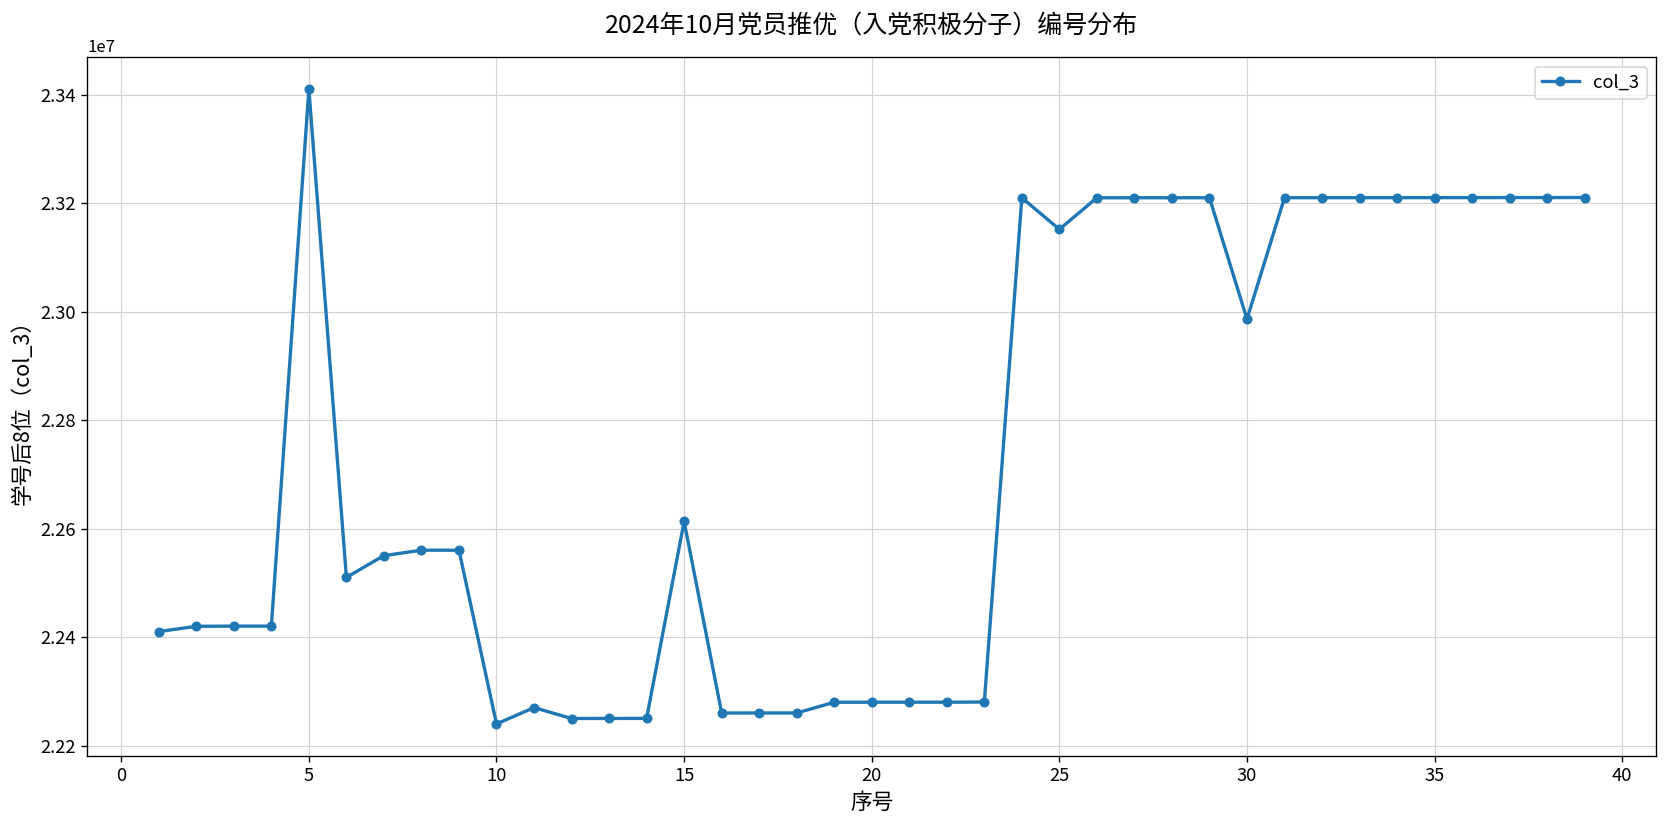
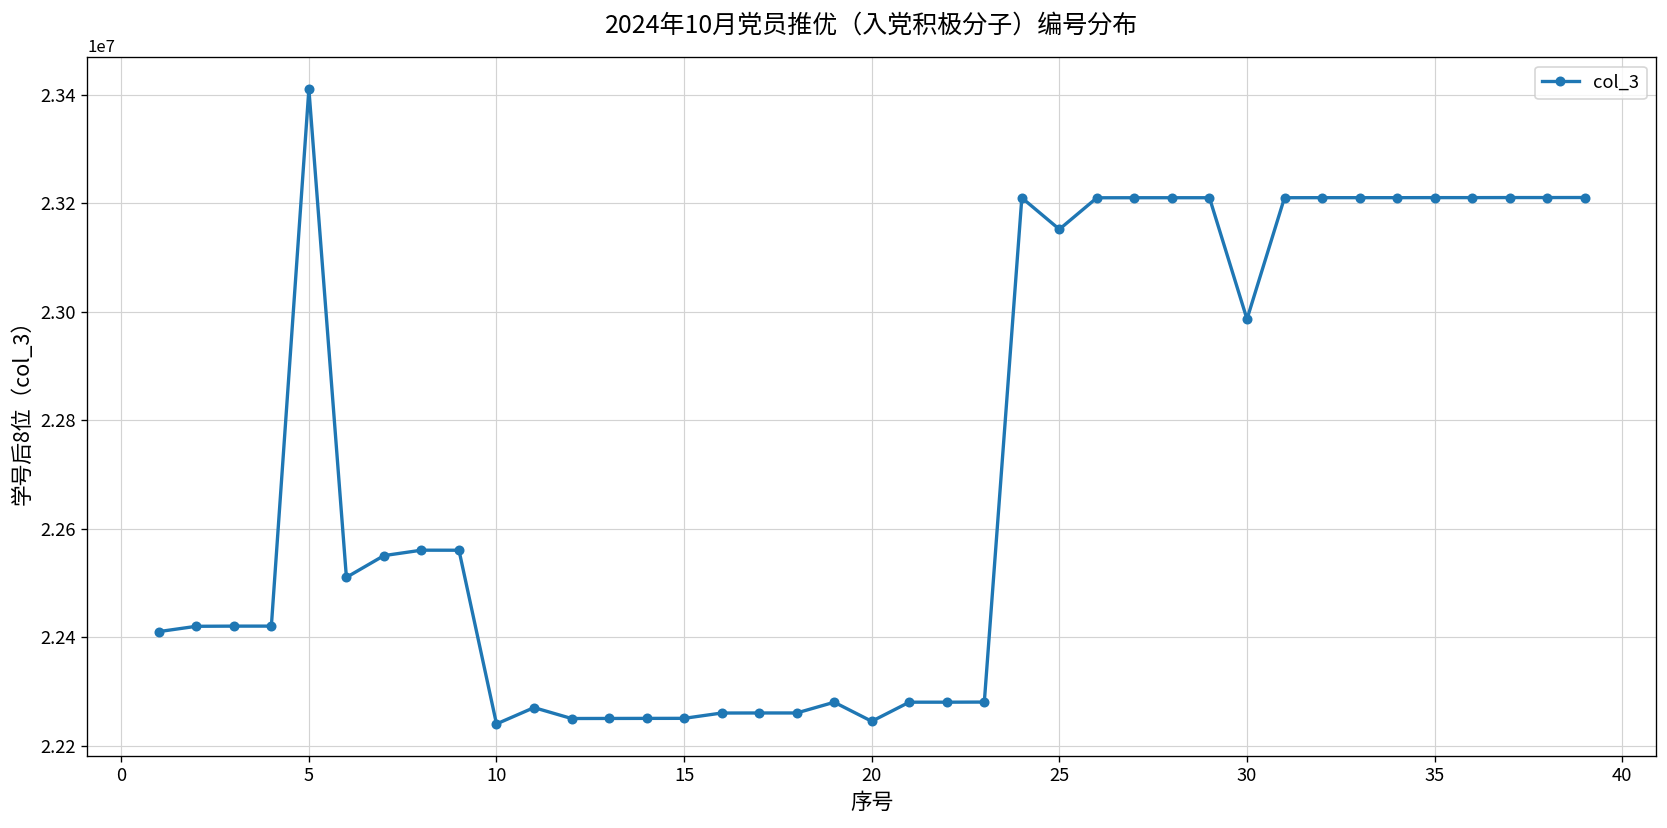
15: 22610000 -> 22250000
20: 22280000 -> 22240000
